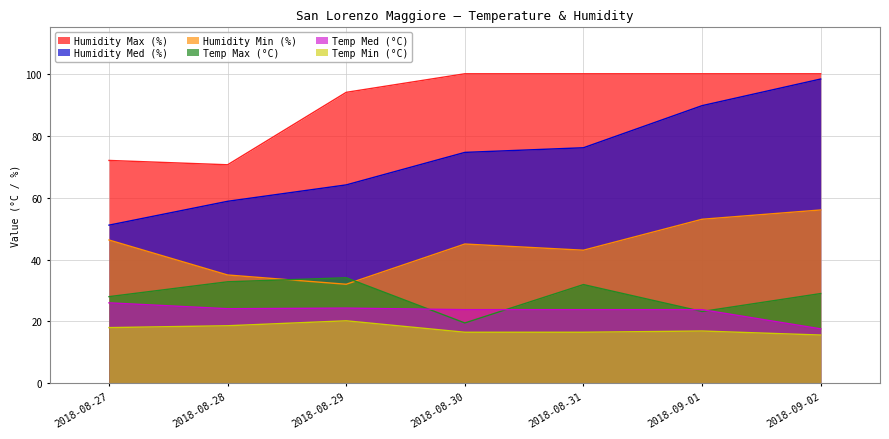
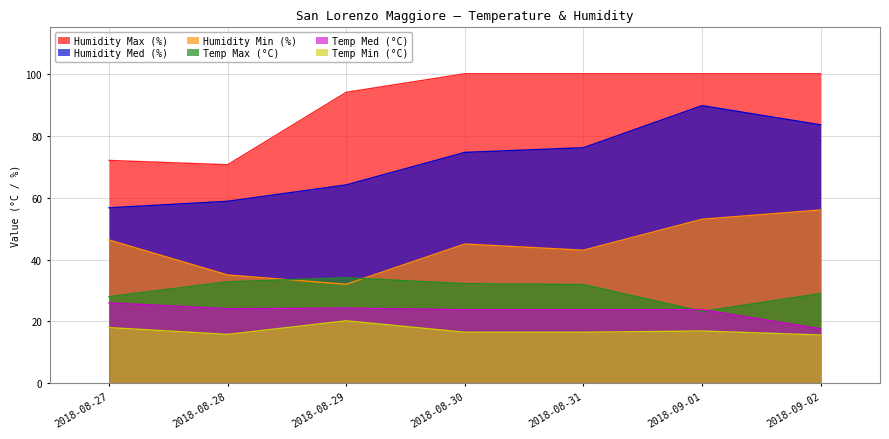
Humidity Med (%), 2018-08-27: 51 -> 57
Temp Min (°C), 2018-08-28: 19 -> 16
Temp Max (°C), 2018-08-30: 20 -> 32
Humidity Med (%), 2018-09-02: 98 -> 84
